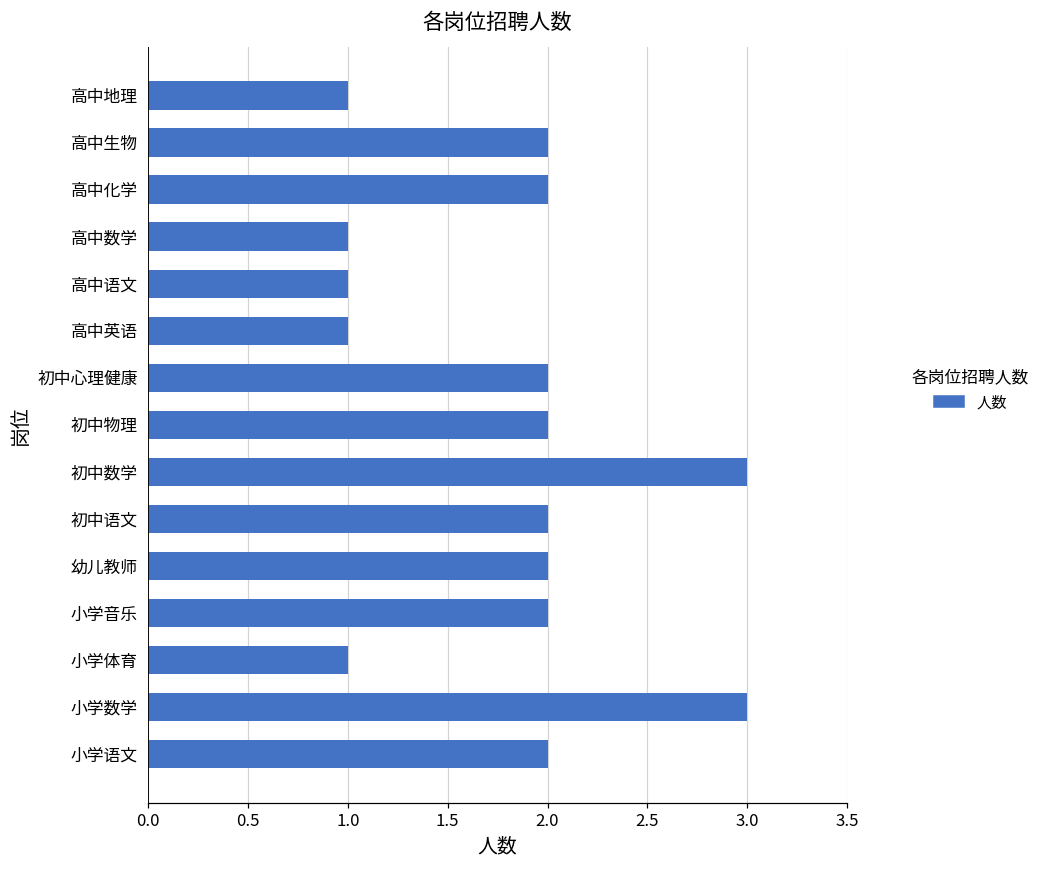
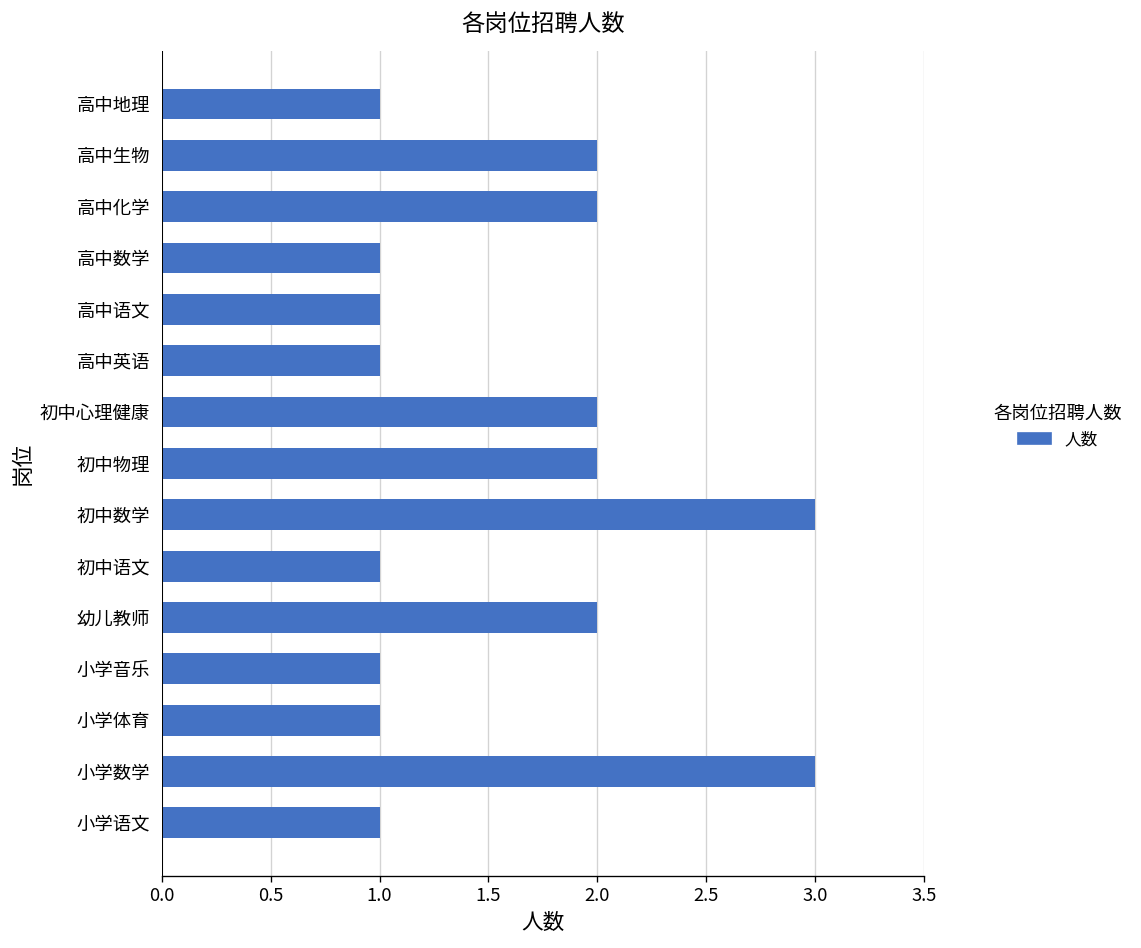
初中语文: 2 -> 1
小学音乐: 2 -> 1
小学语文: 2 -> 1
